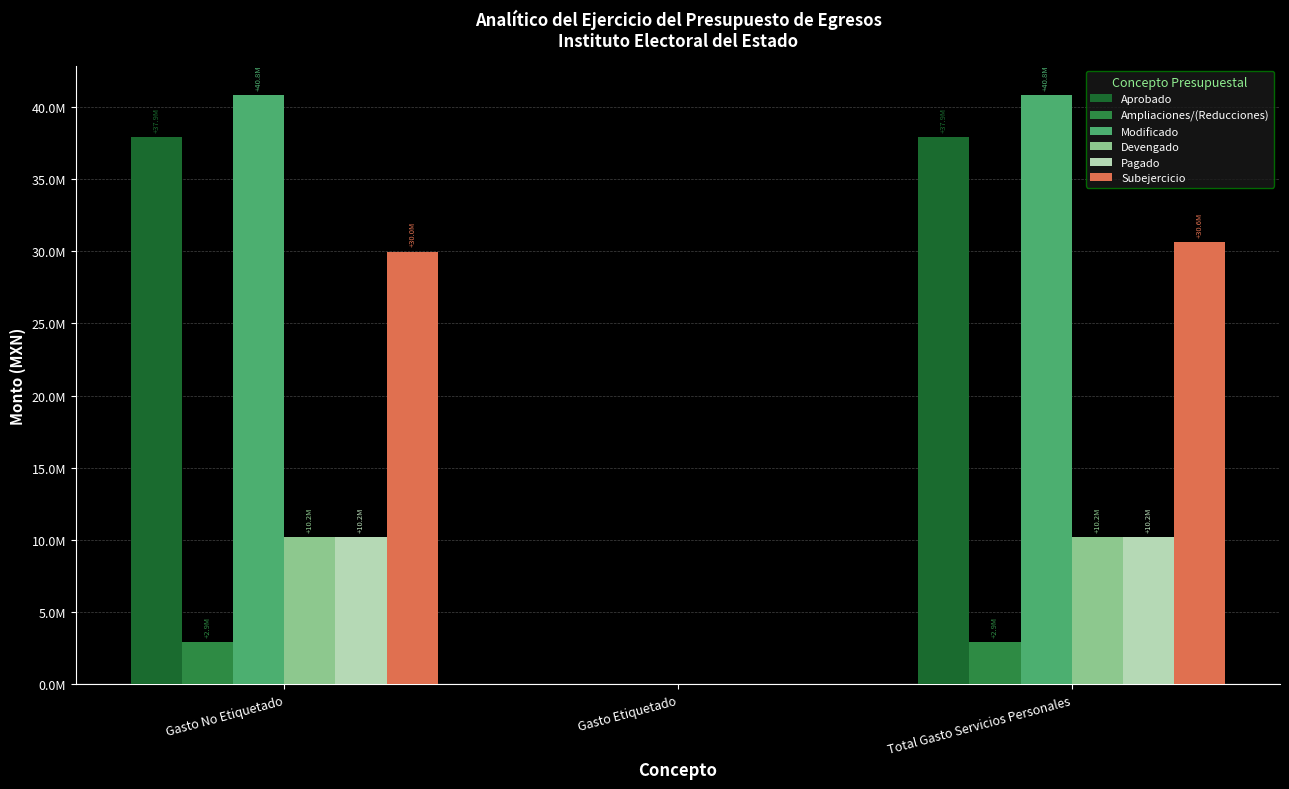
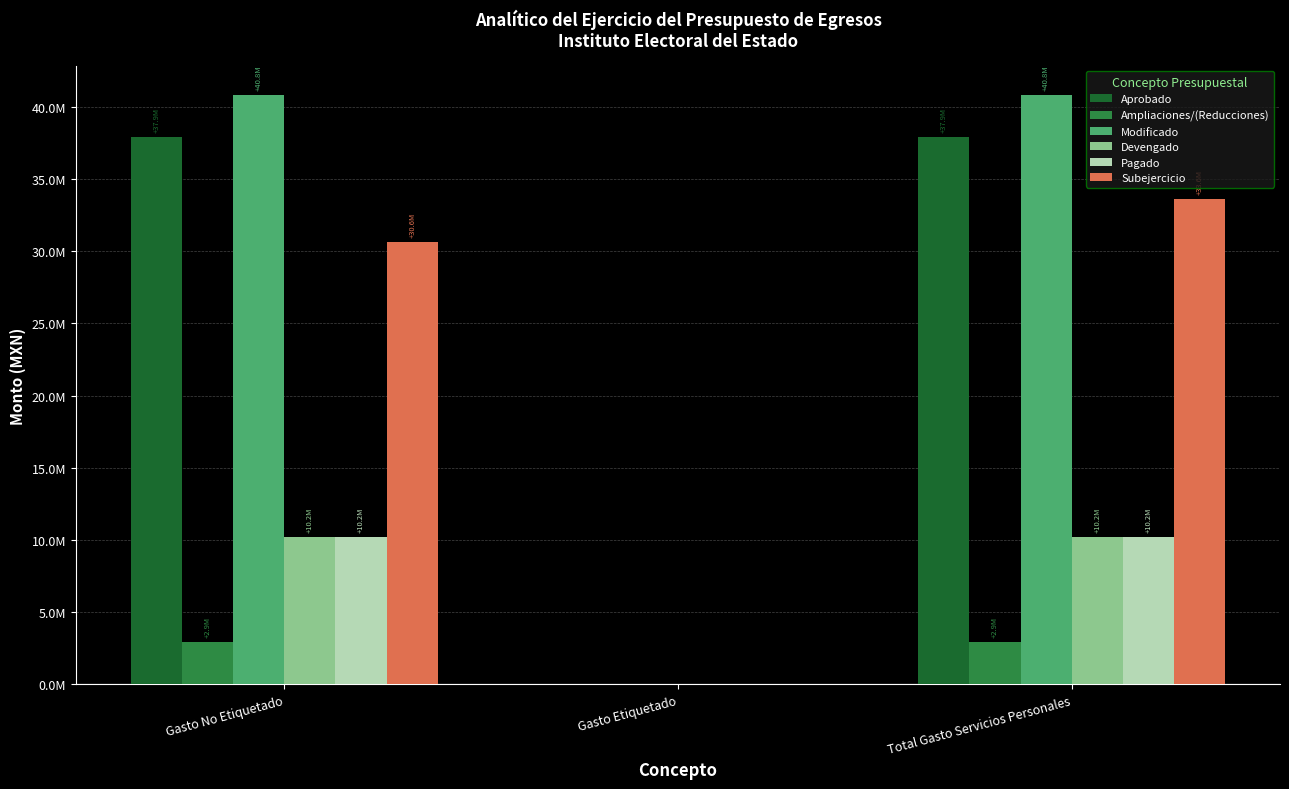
Subejercicio, Gasto No Etiquetado: +30.0M -> +30.6M
Subejercicio, Total Gasto Servicios Personales: 30600000 -> 33600000
